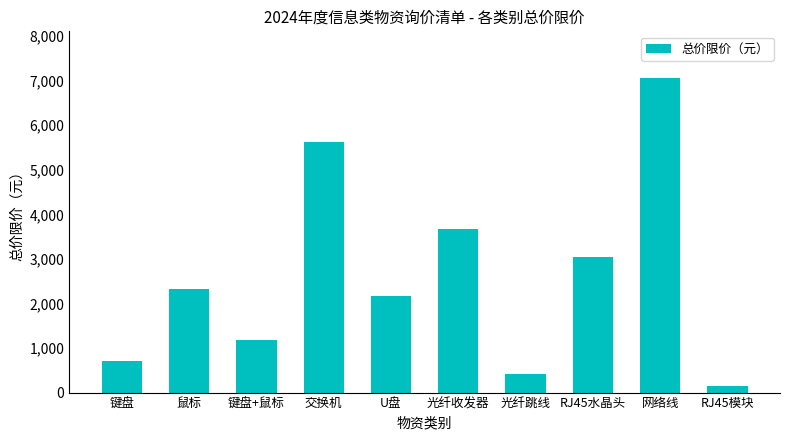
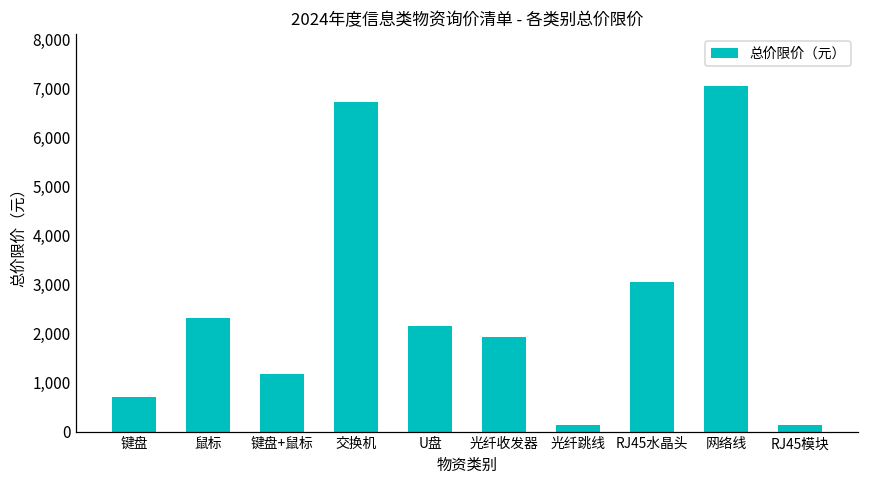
交换机: 5,600 -> 6,700
光纤收发器: 3,700 -> 1,900
光纤跳线: 400 -> 100
